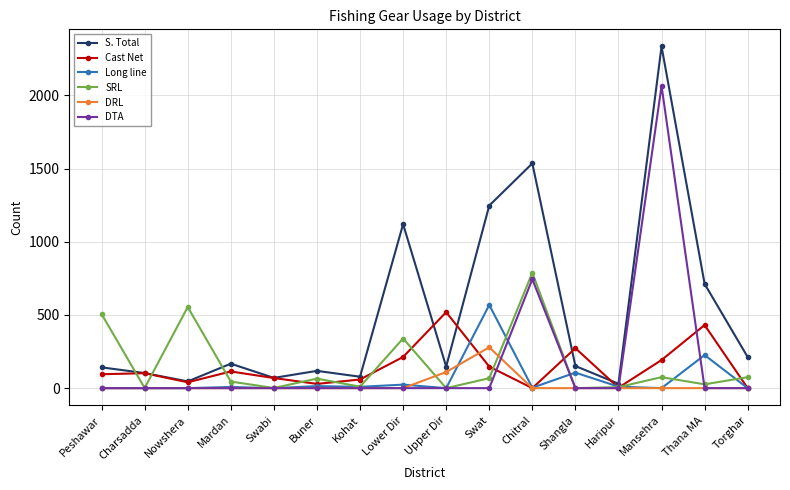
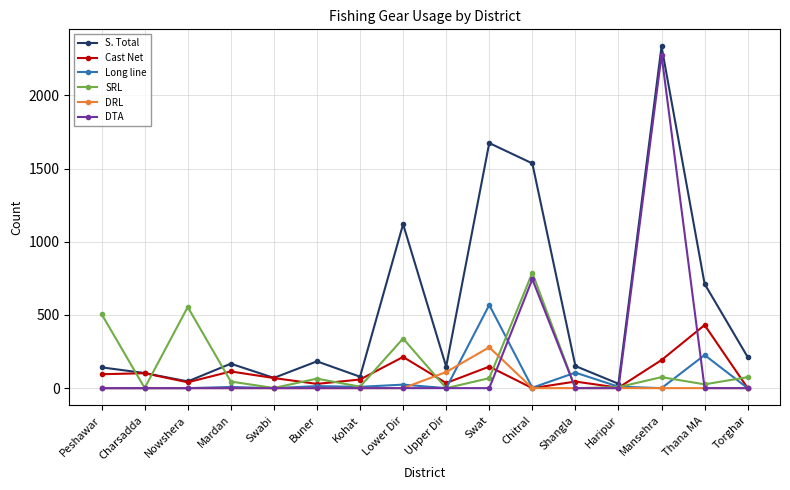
S. Total, Buner: 120 -> 180
Cast Net, Upper Dir: 520 -> 40
S. Total, Swat: 1250 -> 1670
Cast Net, Shangla: 270 -> 50
DTA, Mansehra: 2060 -> 2270
